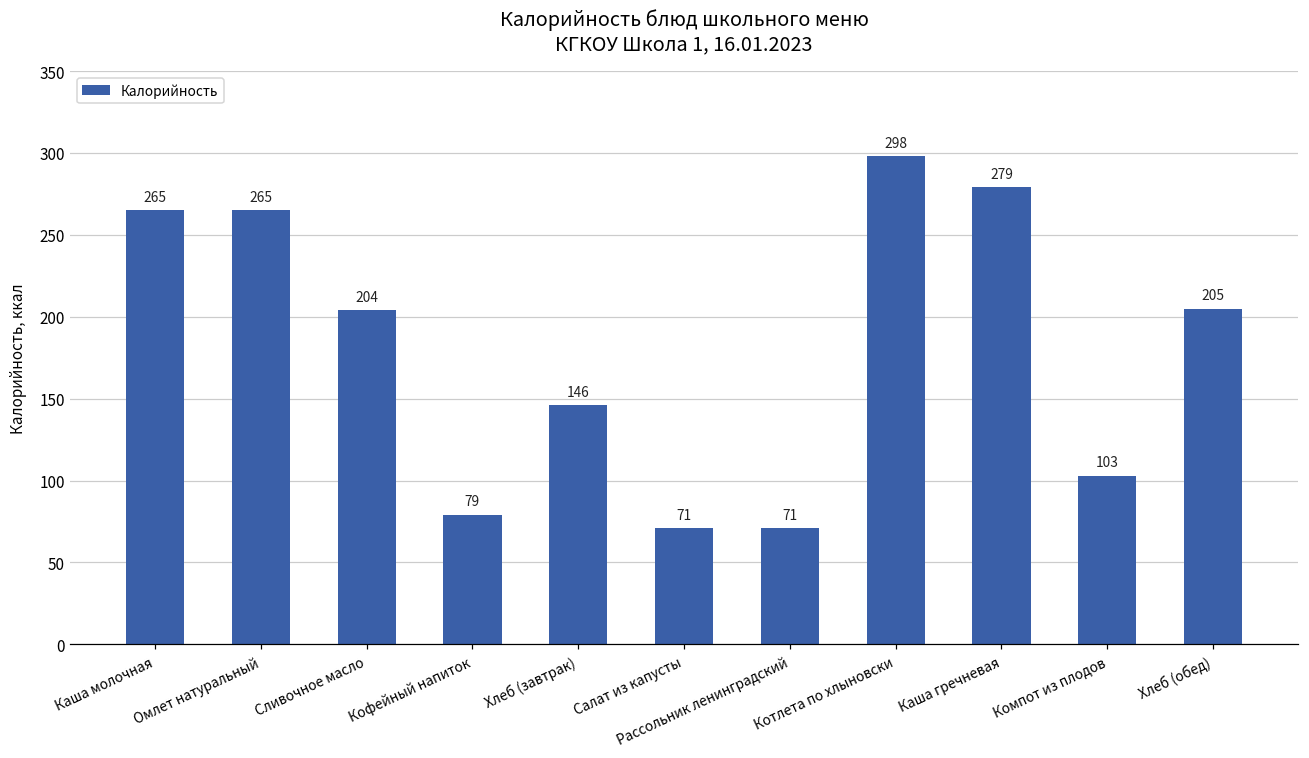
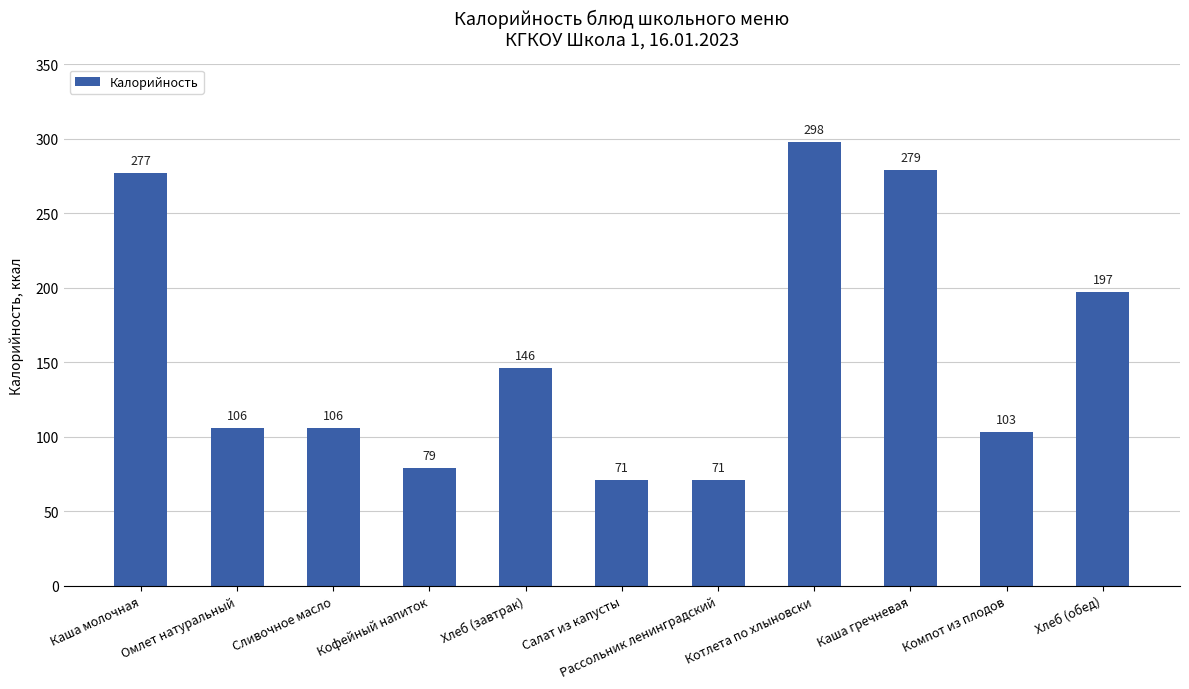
Каша молочная: 265 -> 277
Омлет натуральный: 265 -> 106
Сливочное масло: 204 -> 106
Хлеб (обед): 205 -> 197
